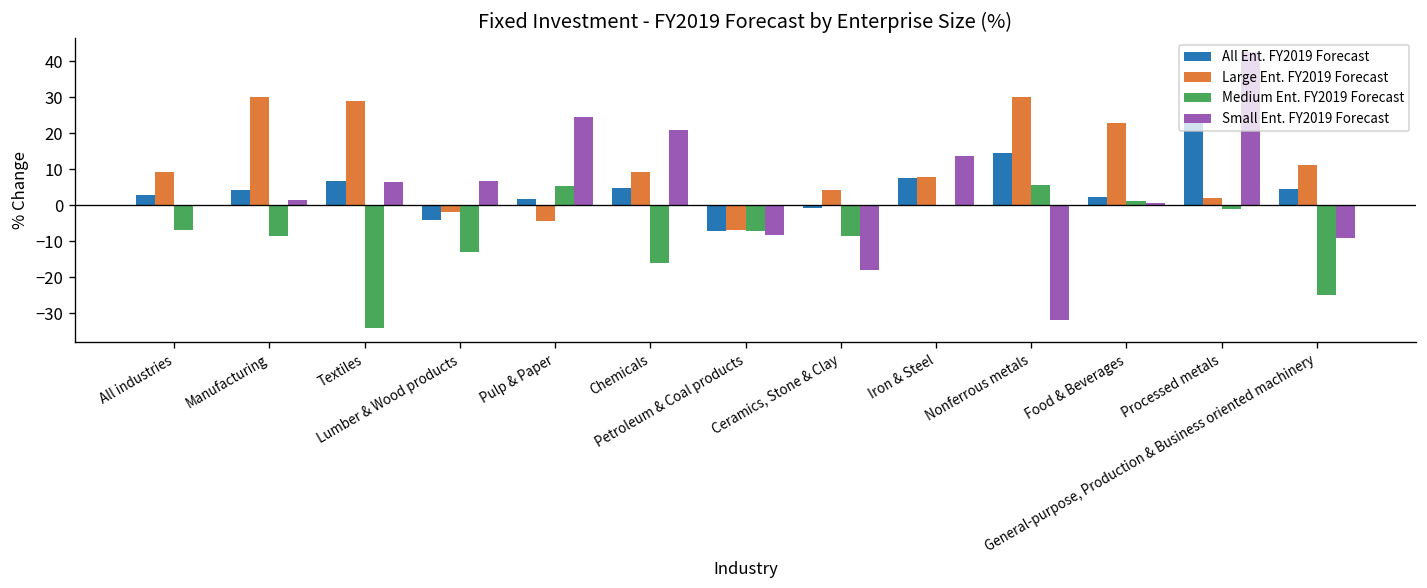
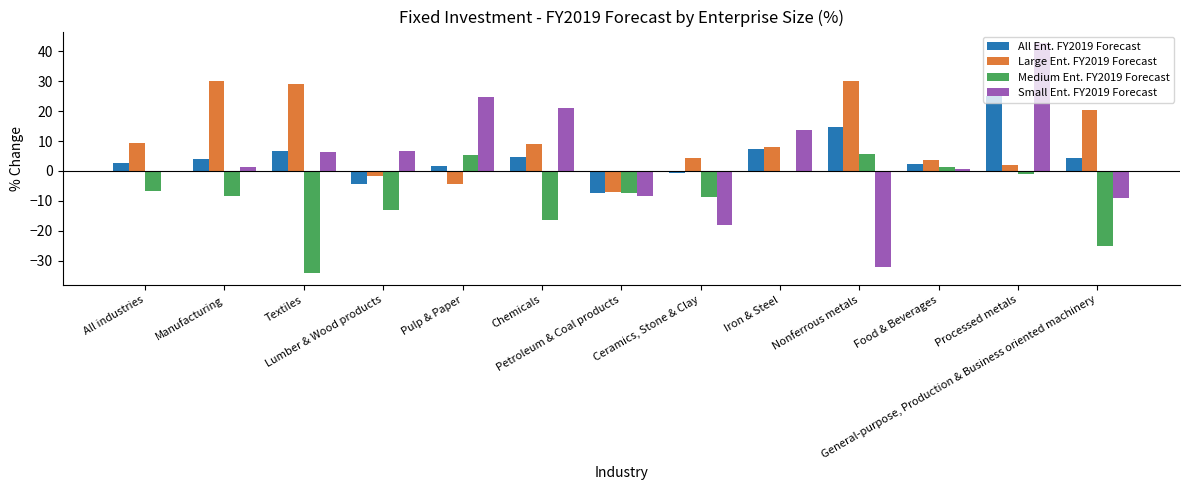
Large Ent. FY2019 Forecast, Food & Beverages: 23 -> 4
Large Ent. FY2019 Forecast, General-purpose, Production & Business oriented machinery: 11 -> 20
